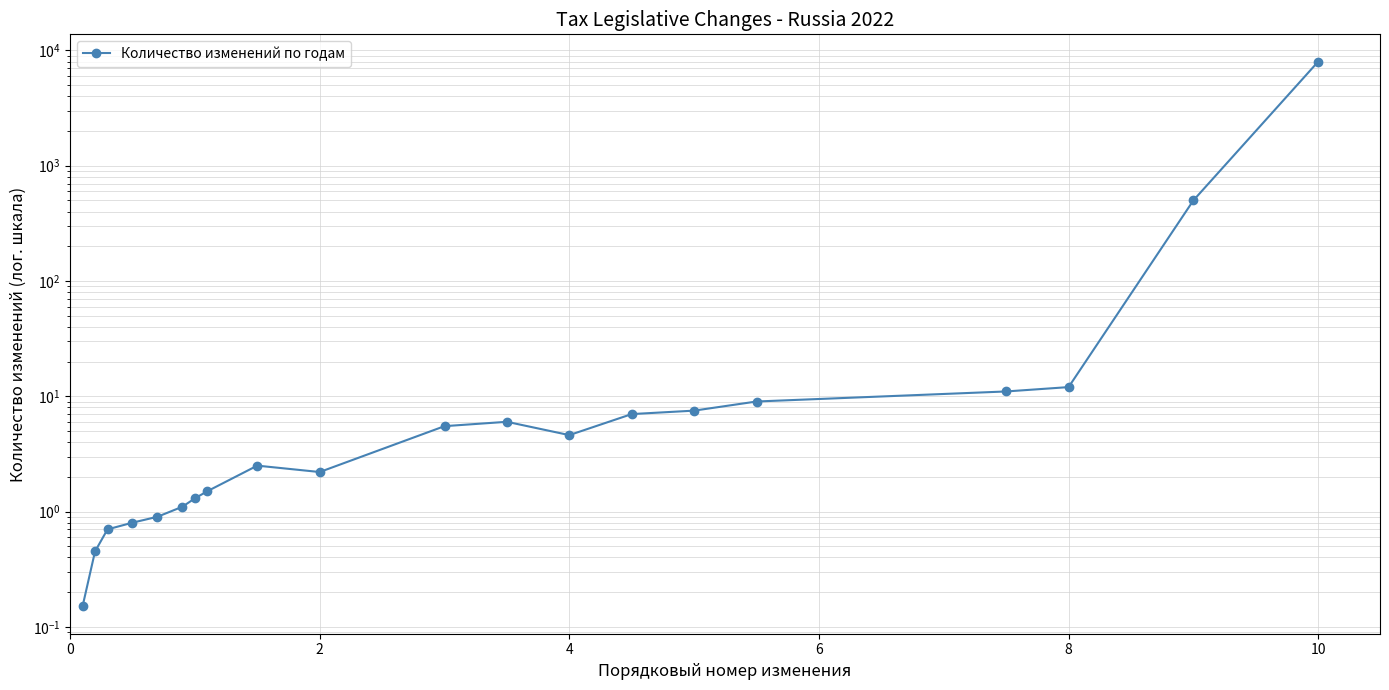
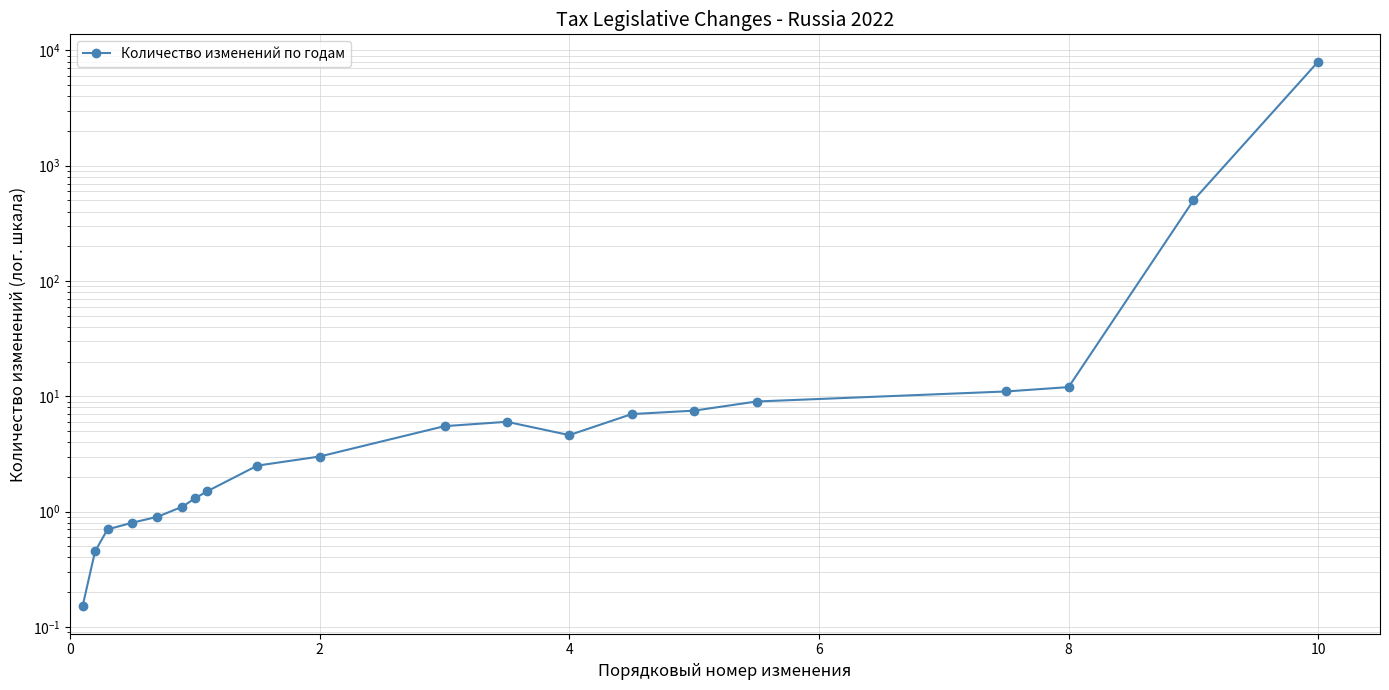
2: 2.2 -> 3.0
